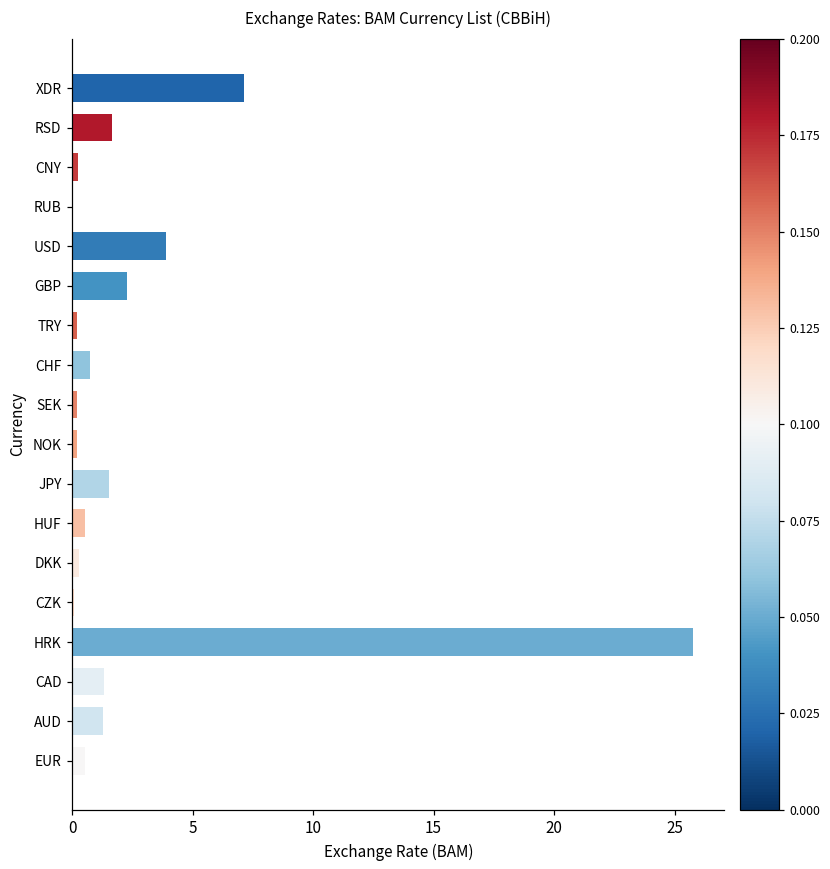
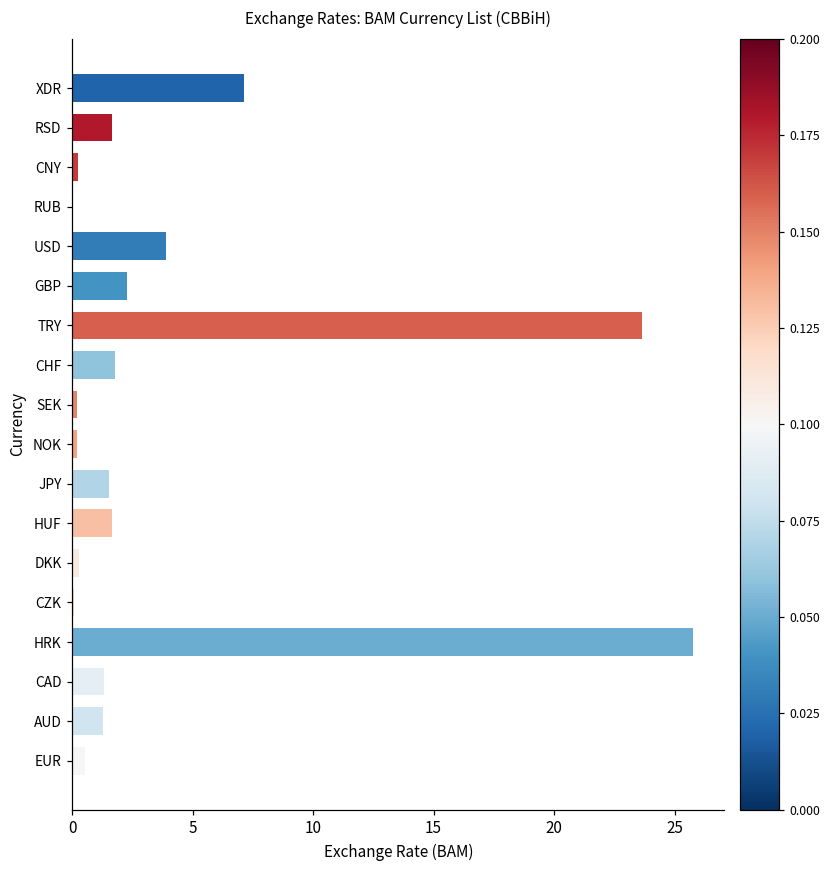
TRY: 0.2 -> 23.7
CHF: 0.7 -> 1.8
HUF: 0.5 -> 1.7
